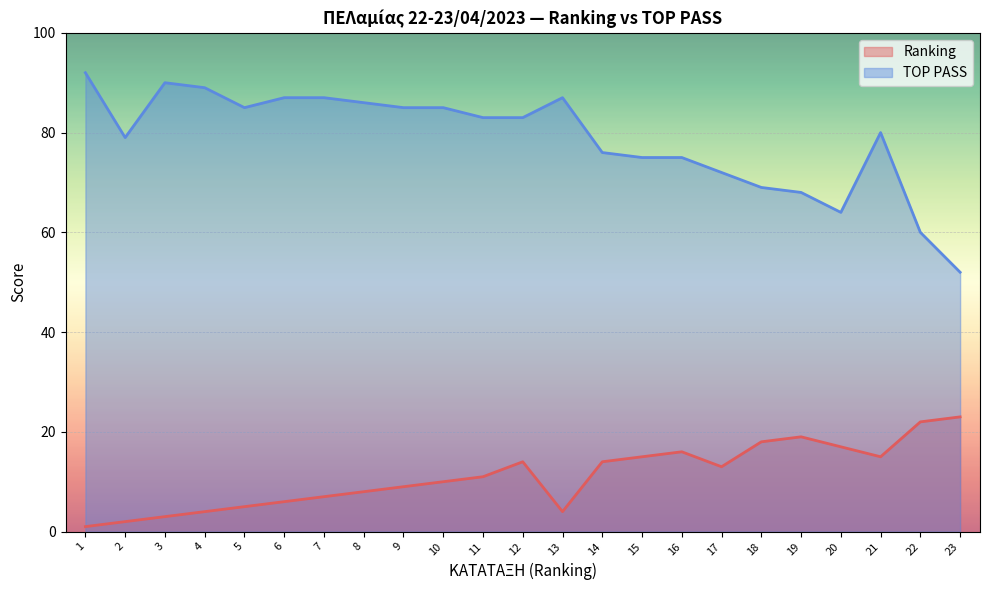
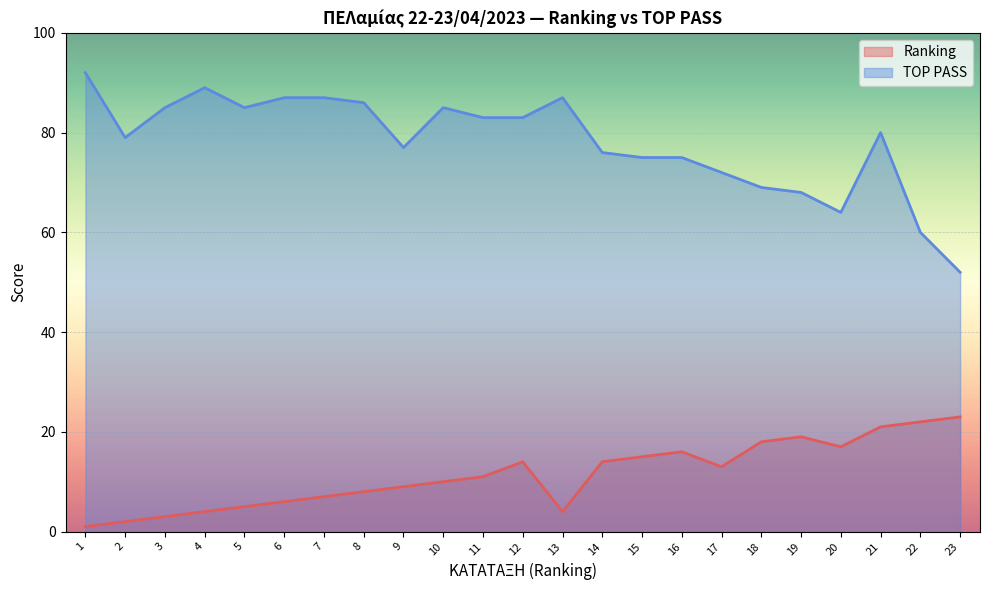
TOP PASS, 3: 90 -> 85
TOP PASS, 9: 85 -> 77
Ranking, 21: 15 -> 21
